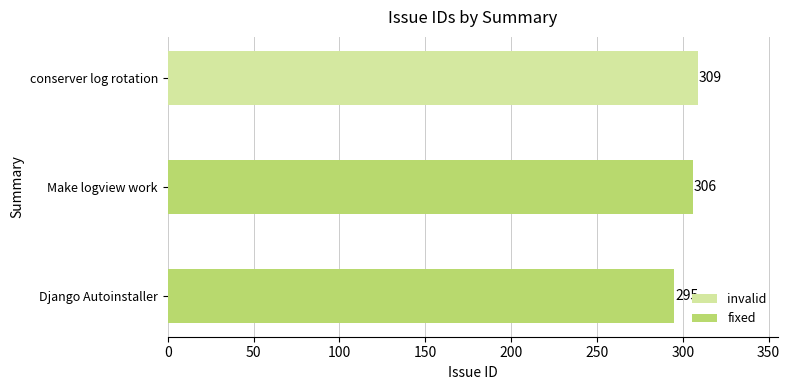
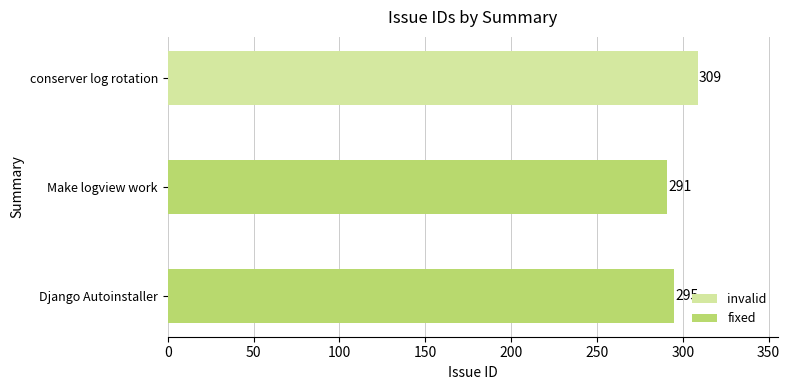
Make logview work: 306 -> 291
